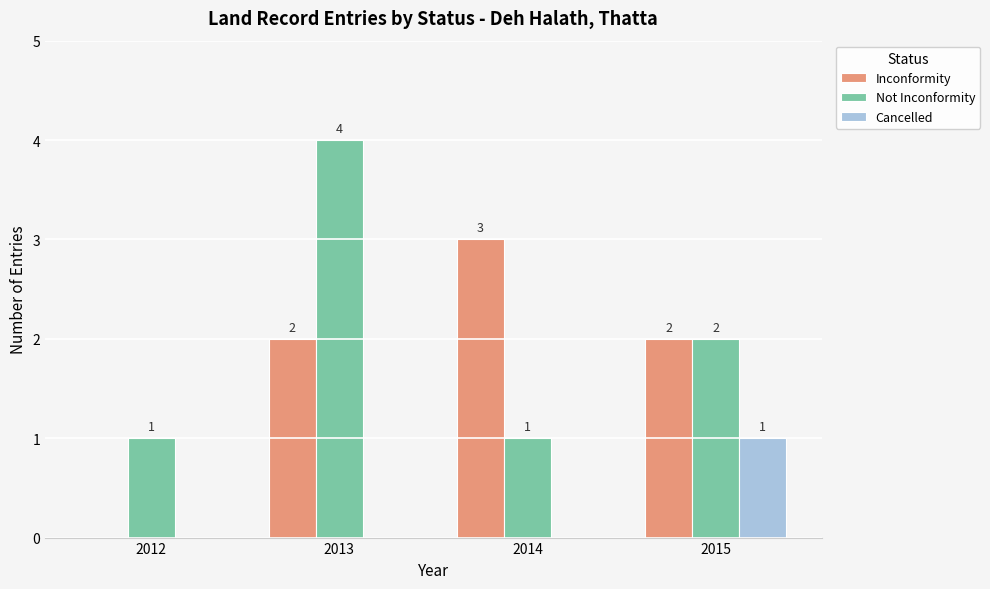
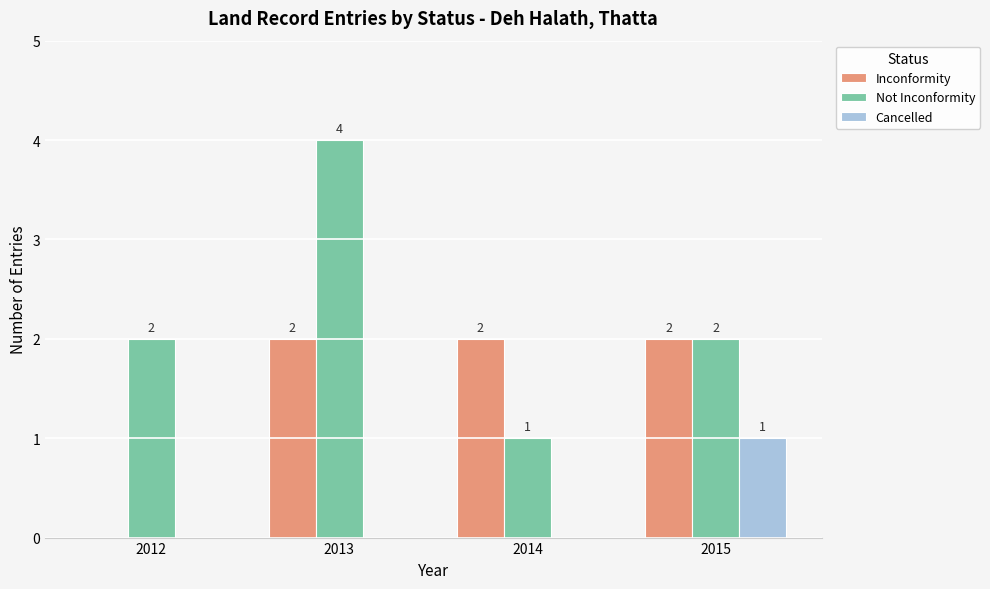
Not Inconformity, 2012: 1 -> 2
Inconformity, 2014: 3 -> 2
